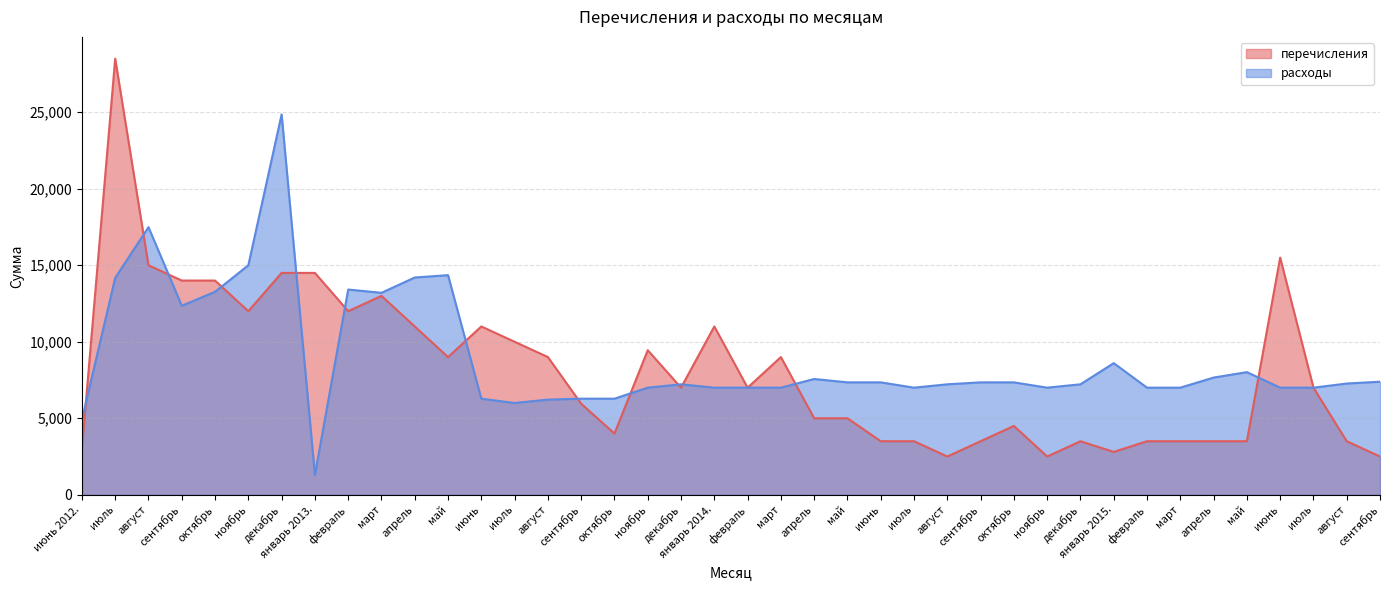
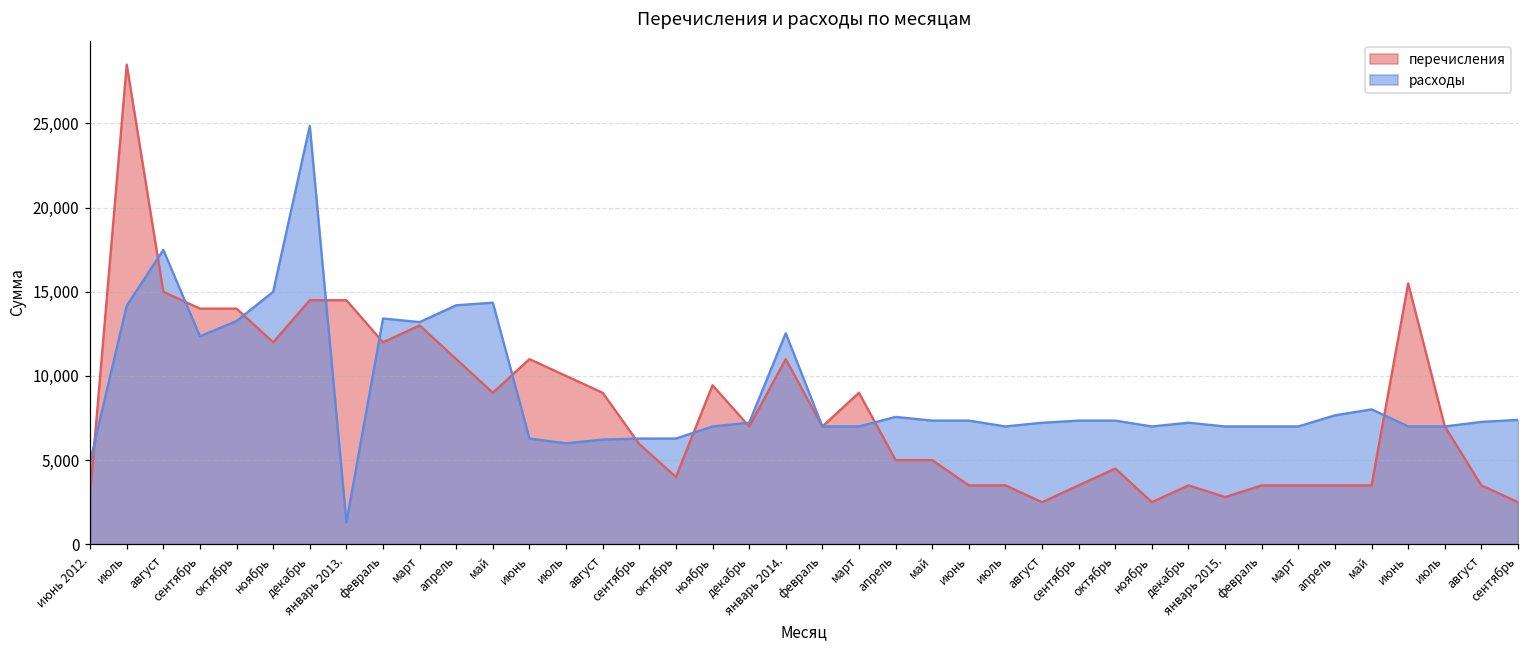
расходы, январь 2014.: 7,000 -> 12,500
расходы, январь 2015.: 8,600 -> 7,000
